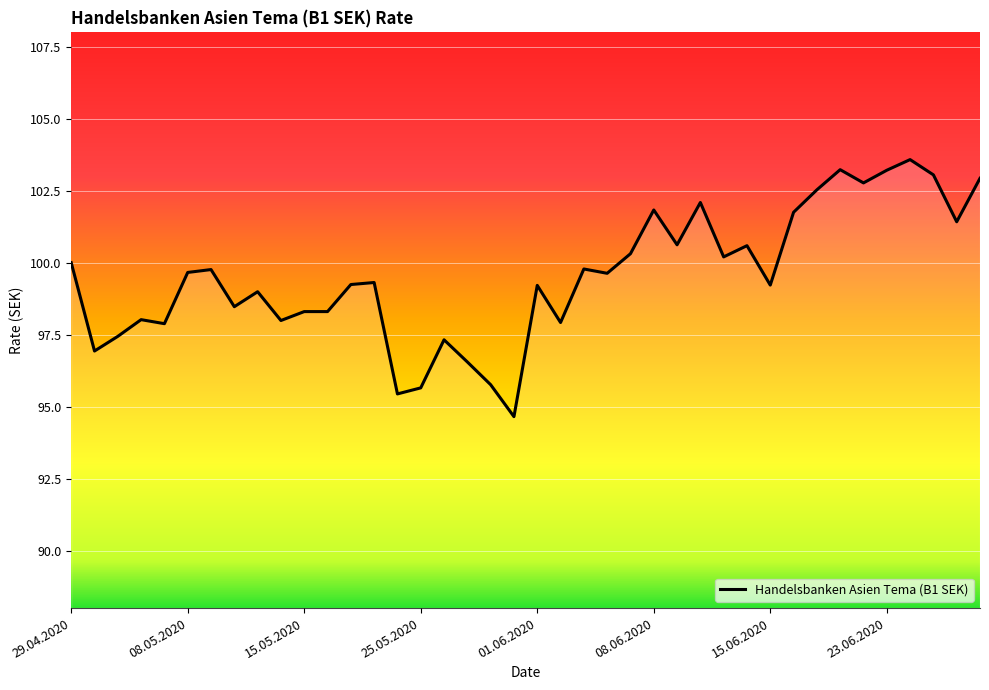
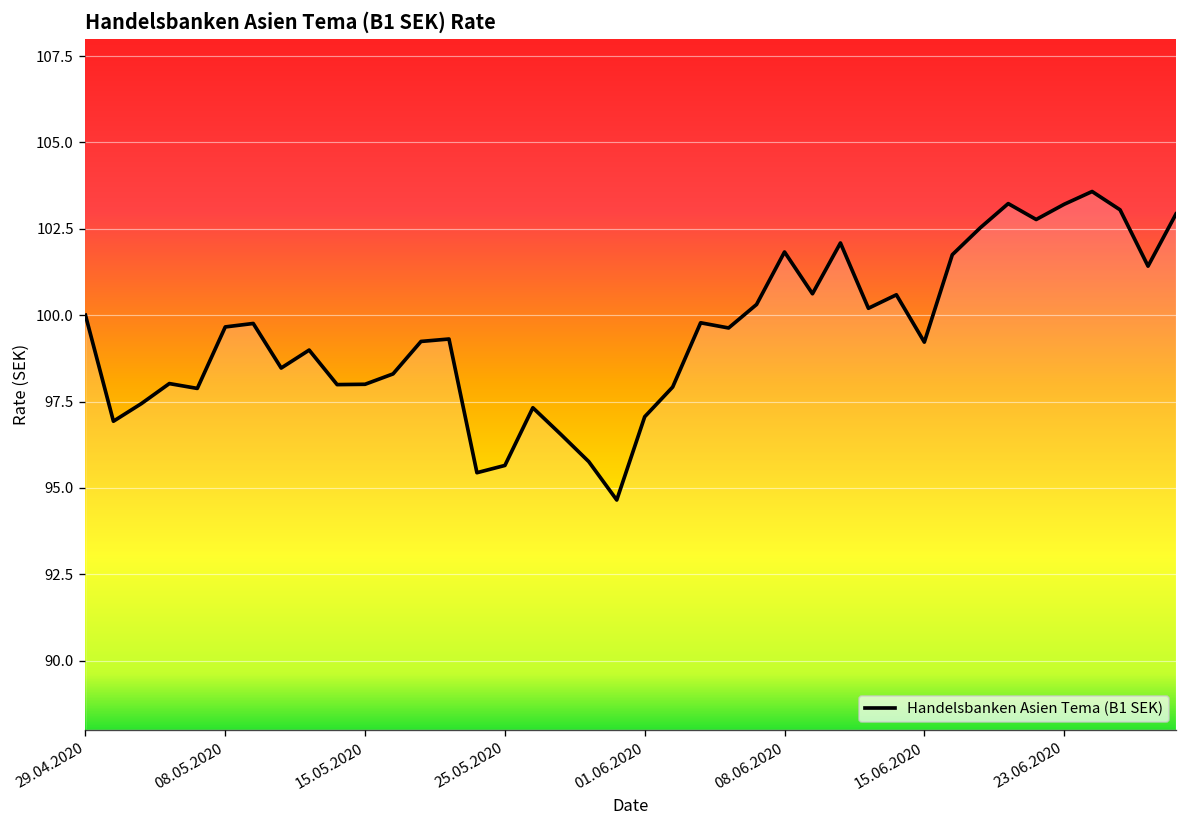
15.05.2020: 98.3 -> 98.0
01.06.2020: 99.2 -> 97.1
